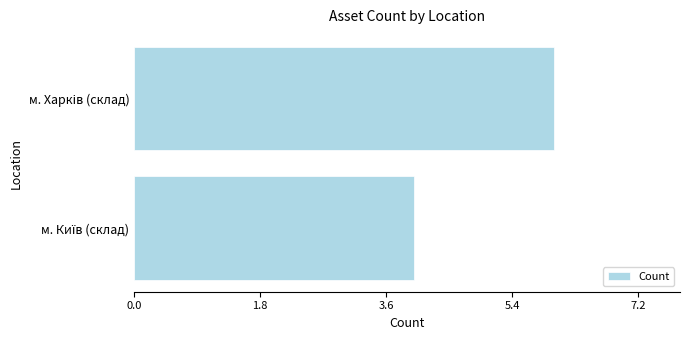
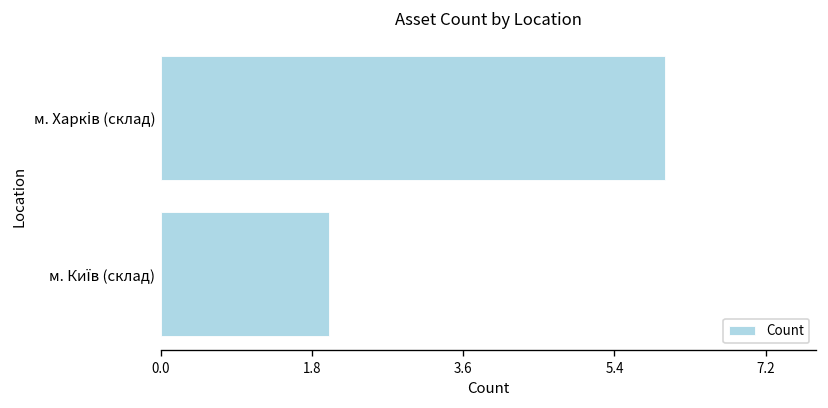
м. Київ (склад): 4 -> 2
